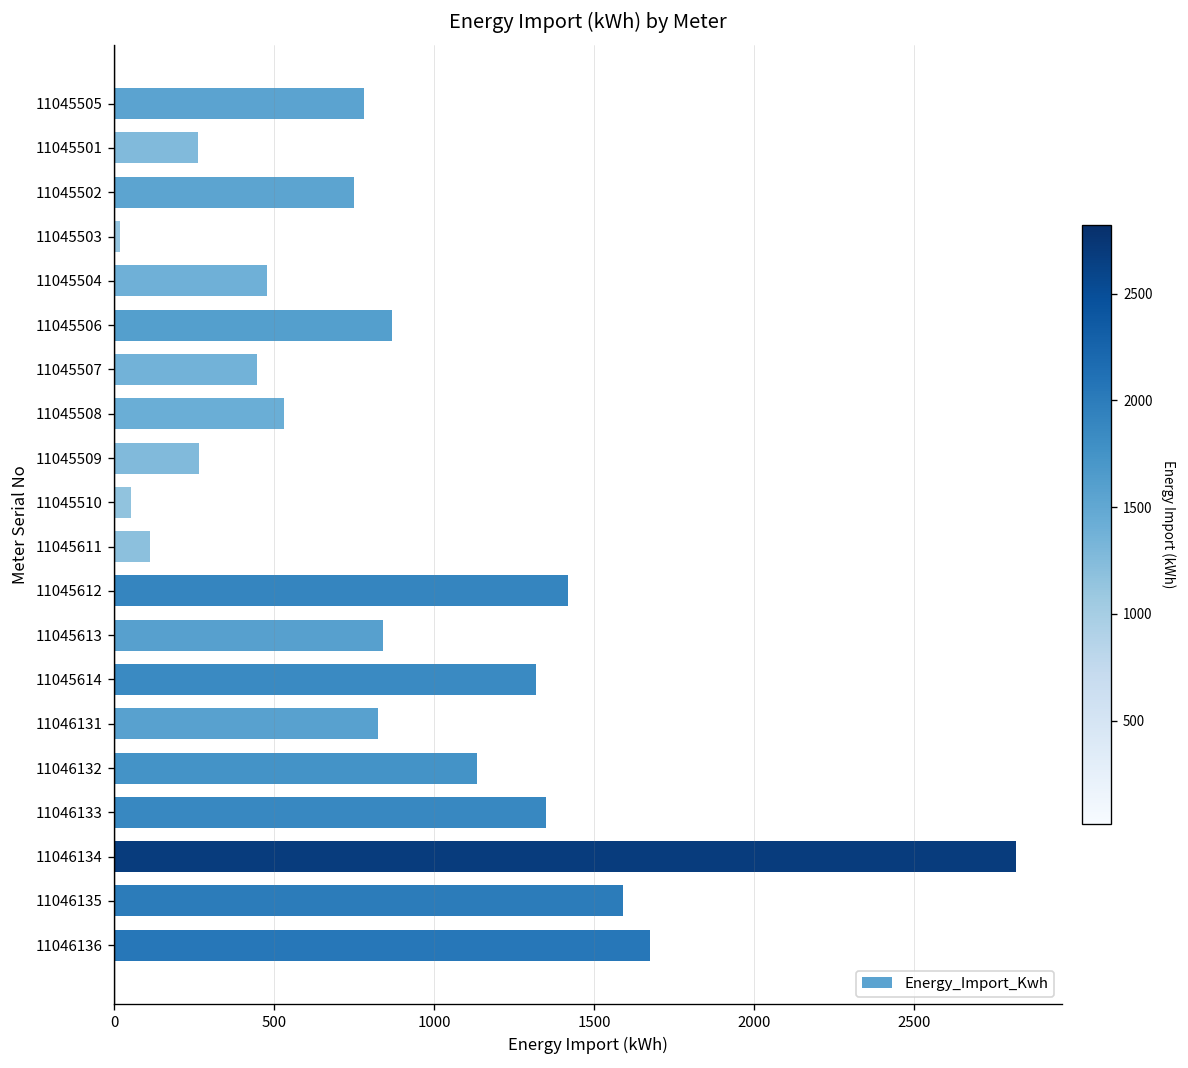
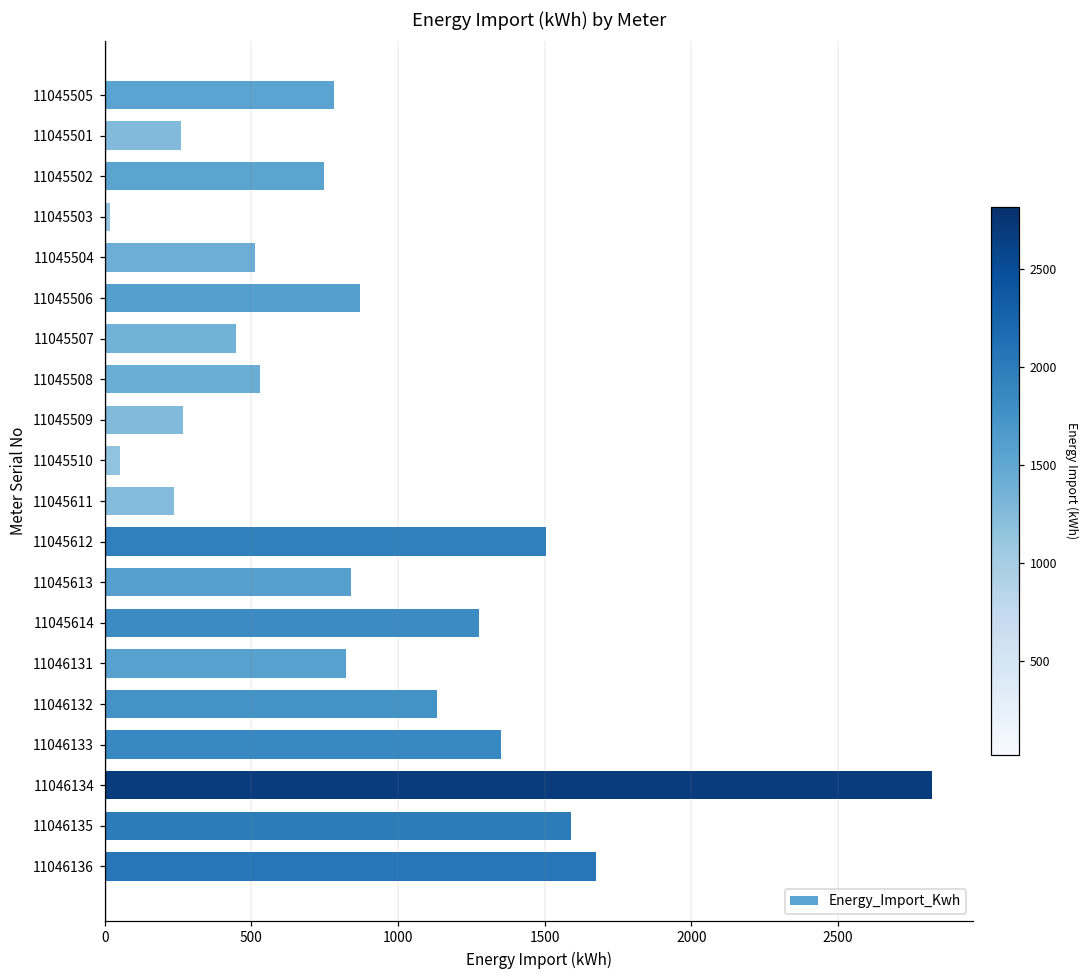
11045504: 480 -> 510
11045611: 110 -> 240
11045612: 1420 -> 1510
11045614: 1320 -> 1280
